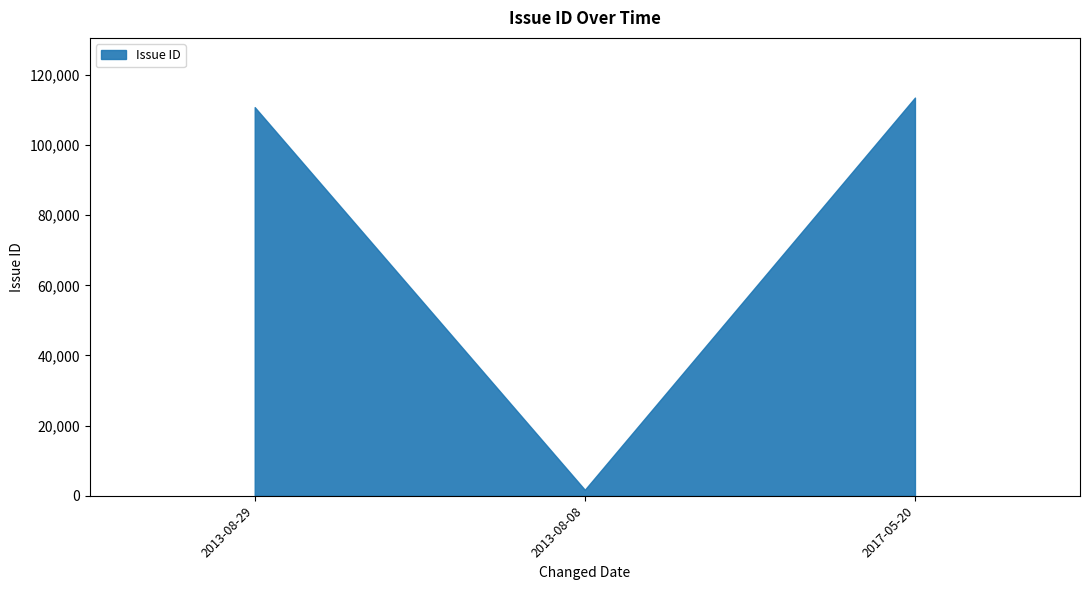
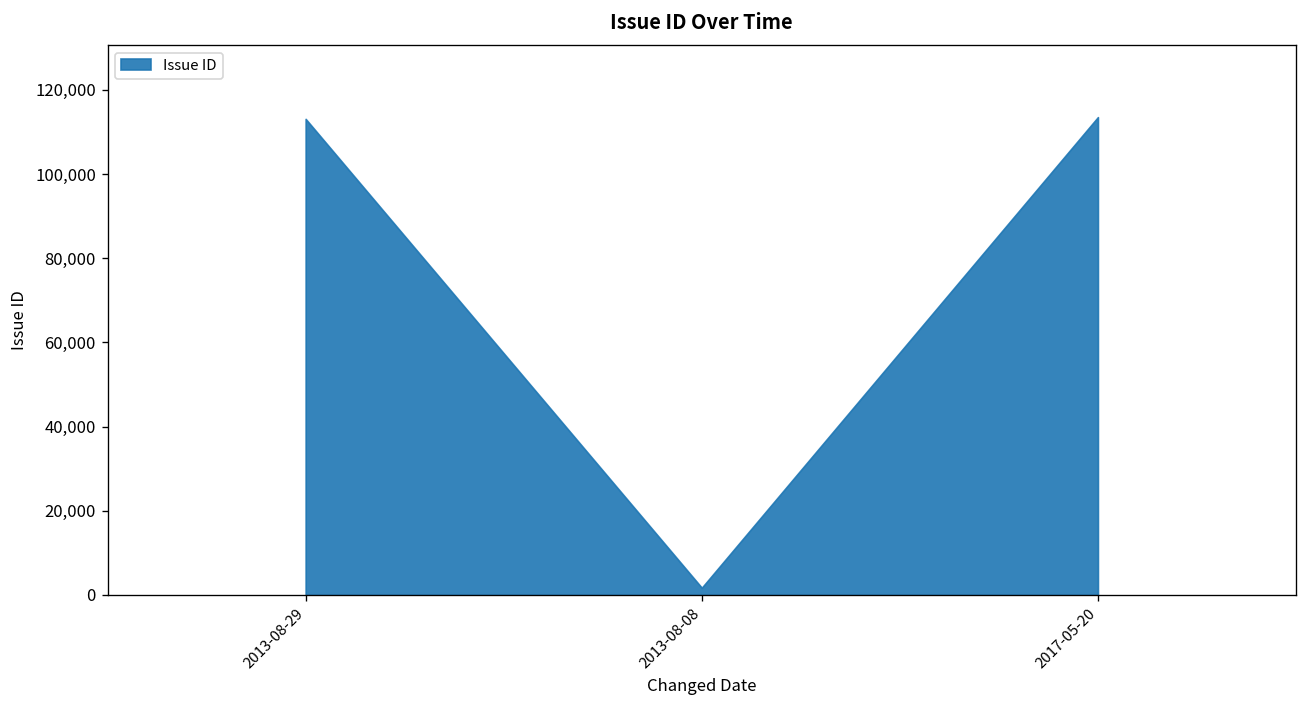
2013-08-29: 111,000 -> 113,000
